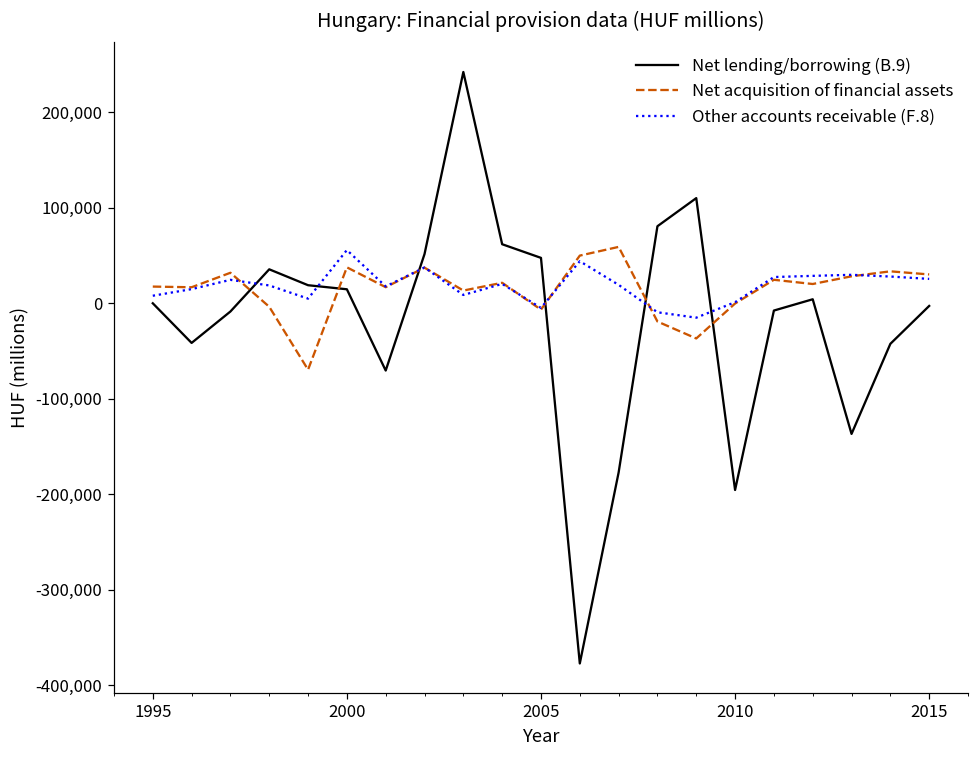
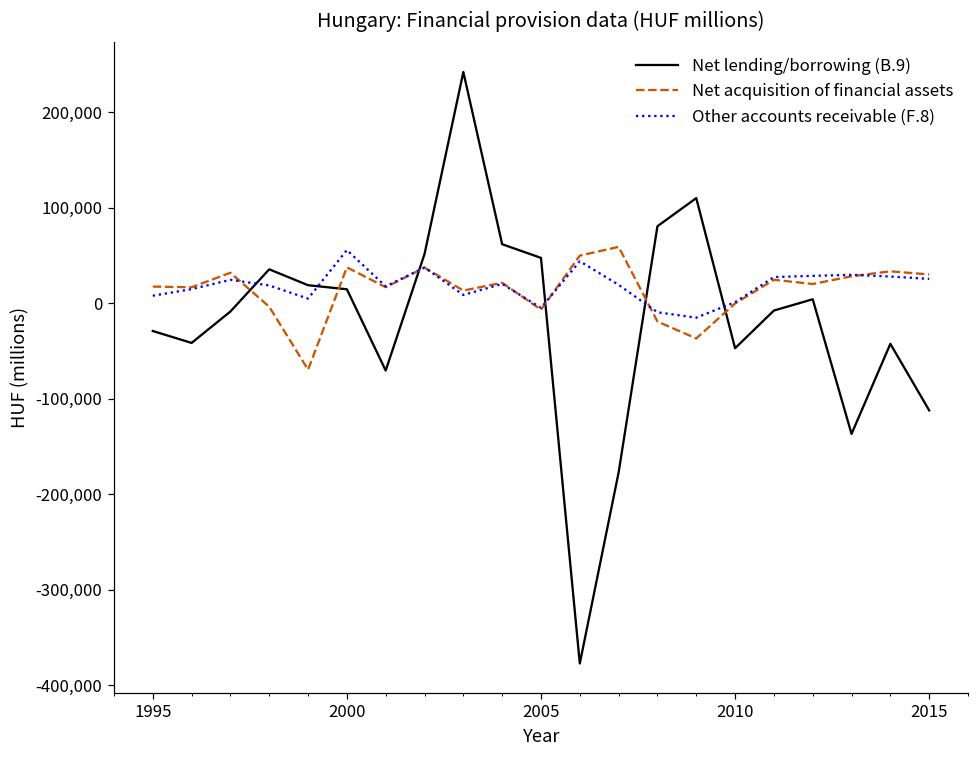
Net lending/borrowing (B.9), 1995: 0 -> -30,000
Net lending/borrowing (B.9), 2010: -200,000 -> -50,000
Net lending/borrowing (B.9), 2015: 0 -> -110,000
